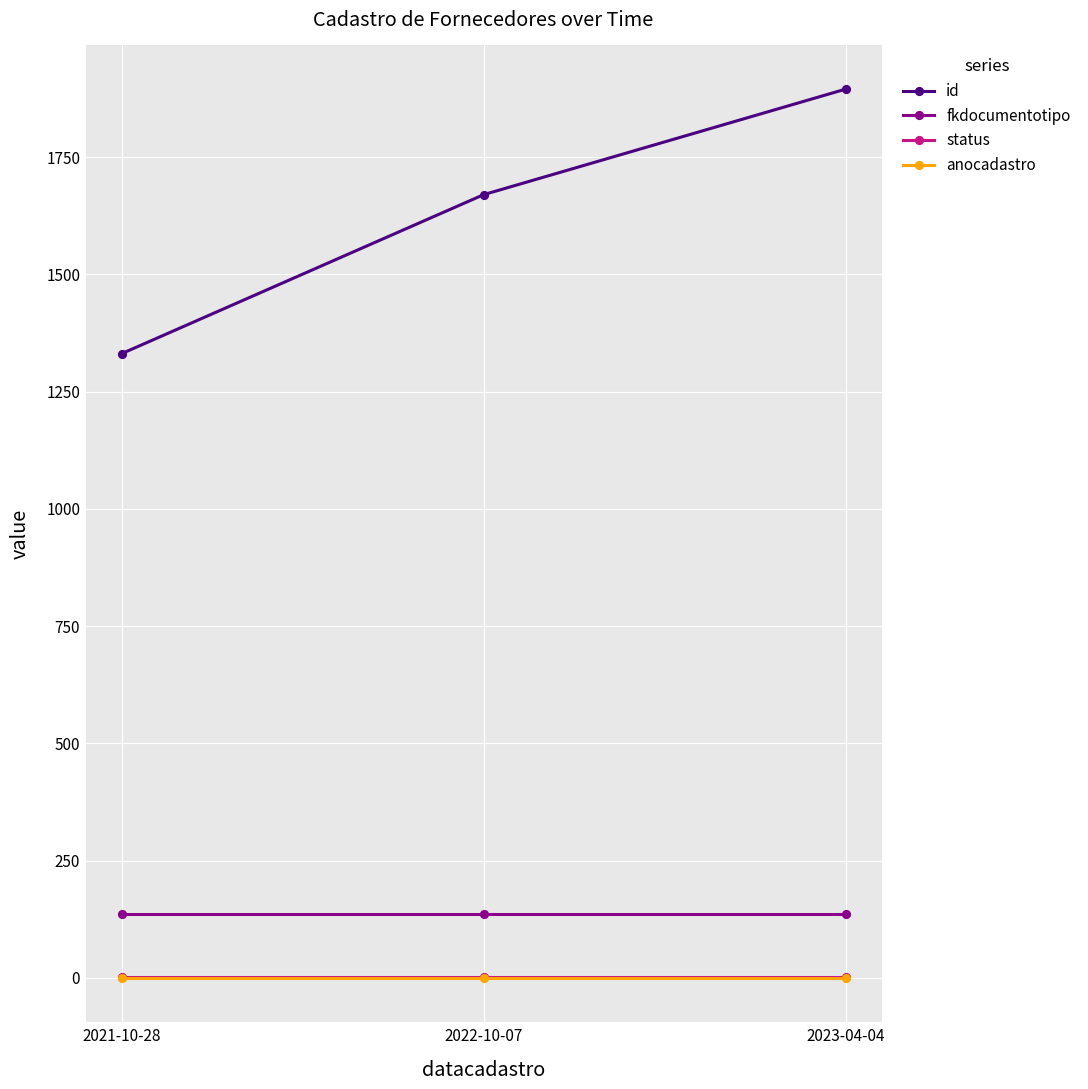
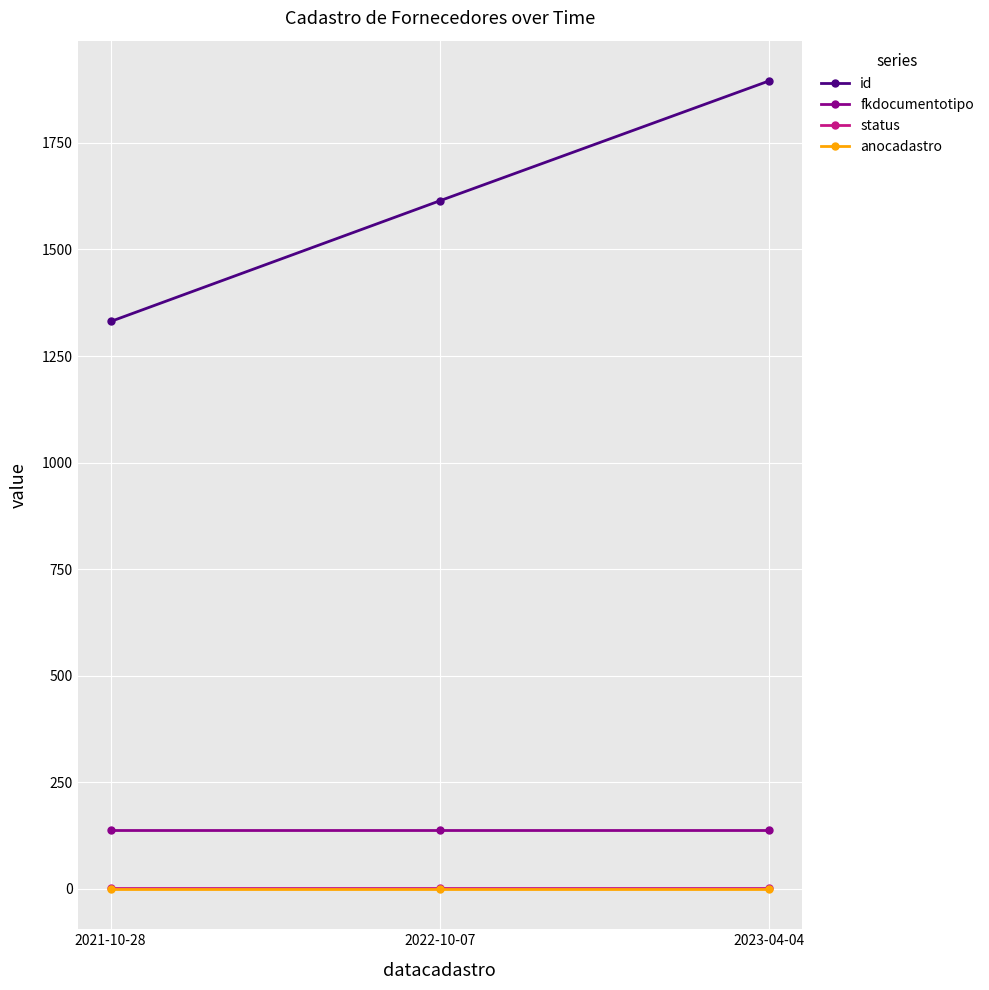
id, 2022-10-07: 1670 -> 1610
